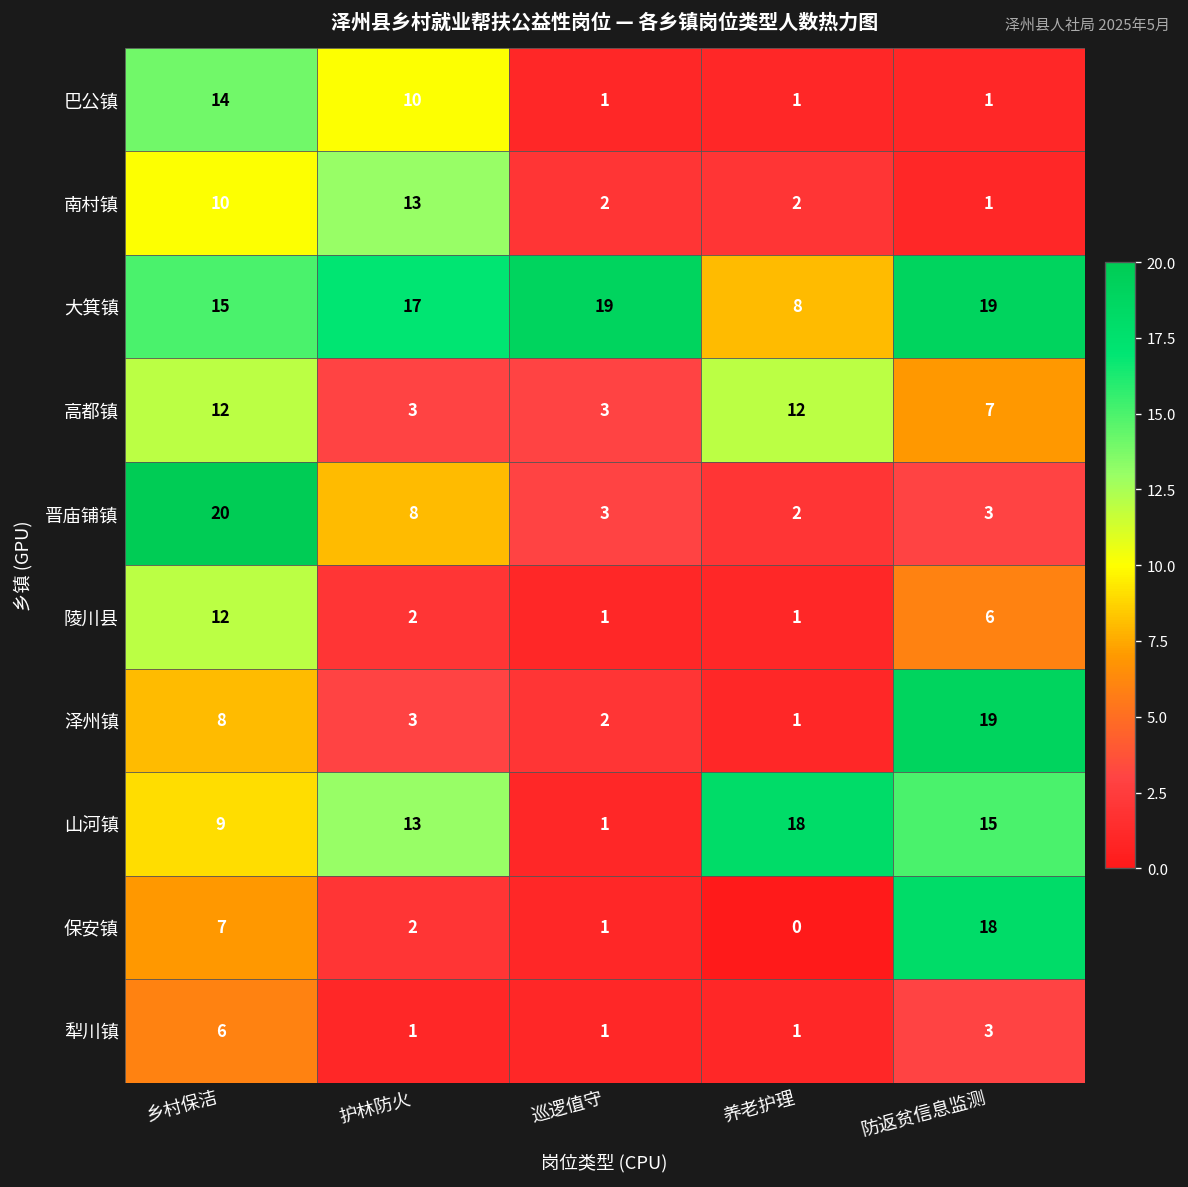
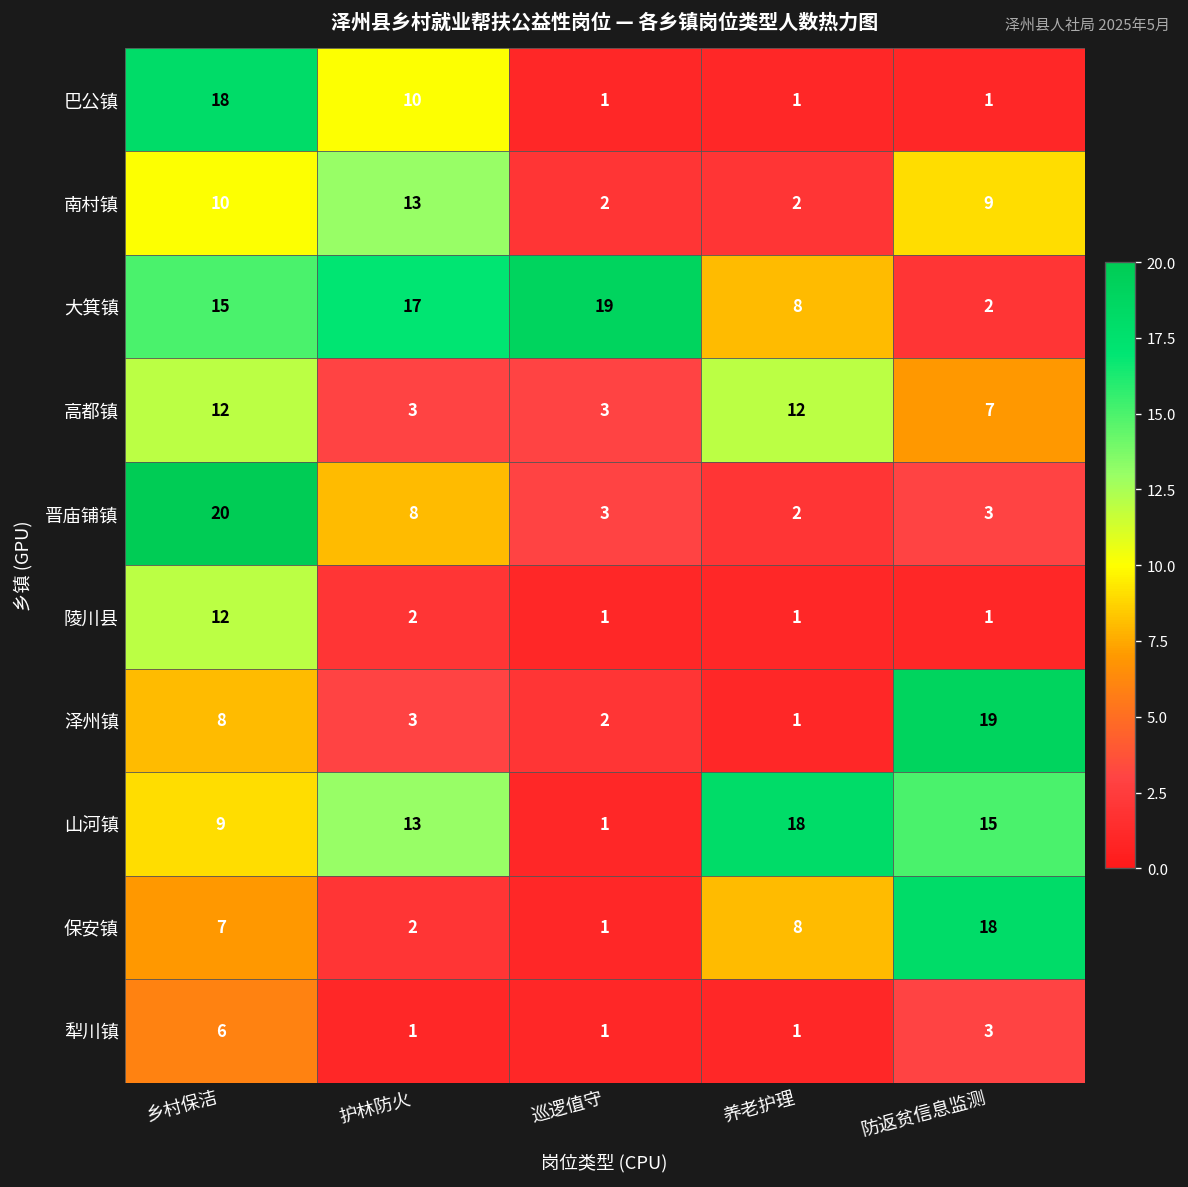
巴公镇, 乡村保洁: 14 -> 18
南村镇, 防返贫信息监测: 1 -> 9
大箕镇, 防返贫信息监测: 19 -> 2
陵川县, 防返贫信息监测: 6 -> 1
保安镇, 养老护理: 0 -> 8
